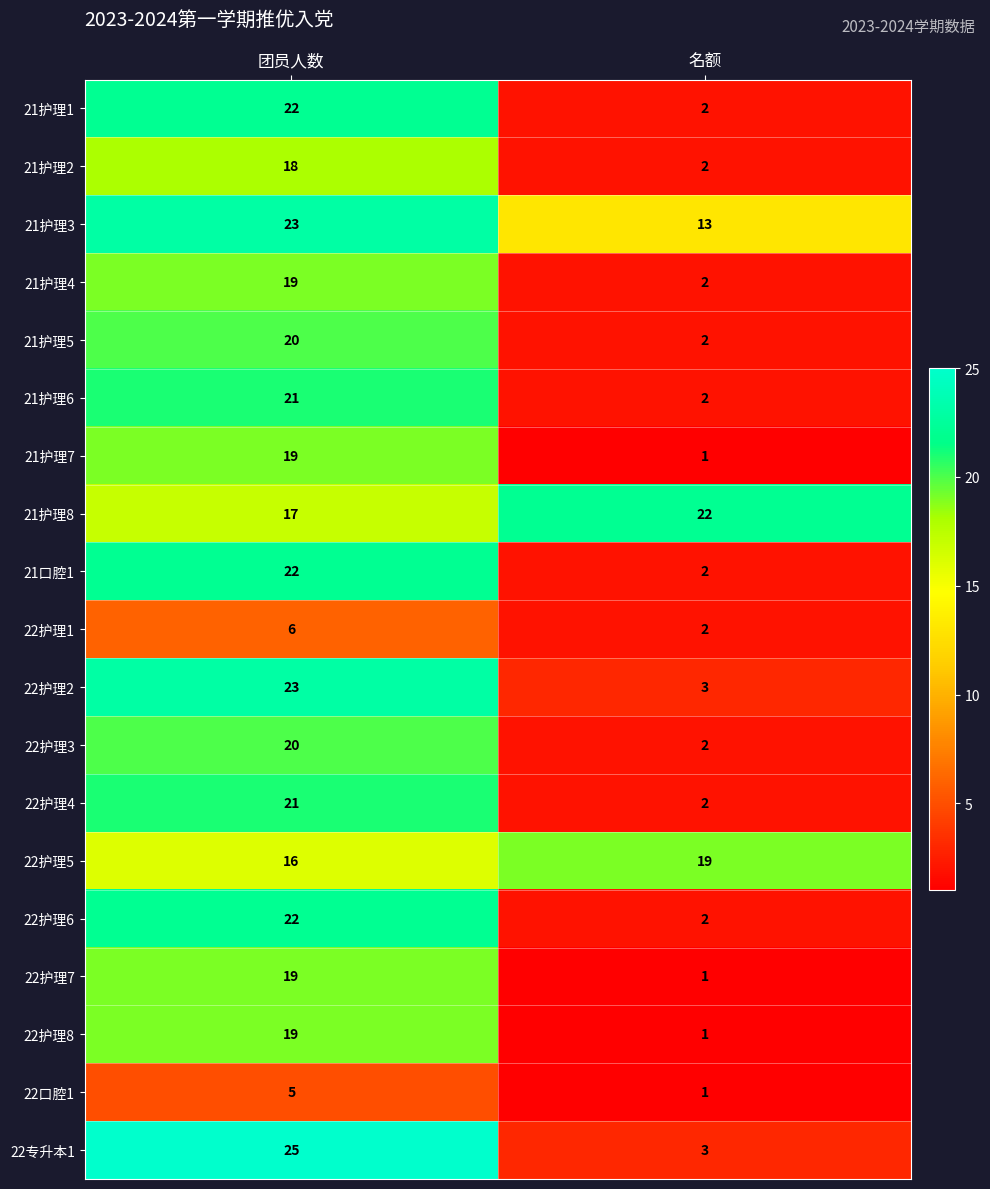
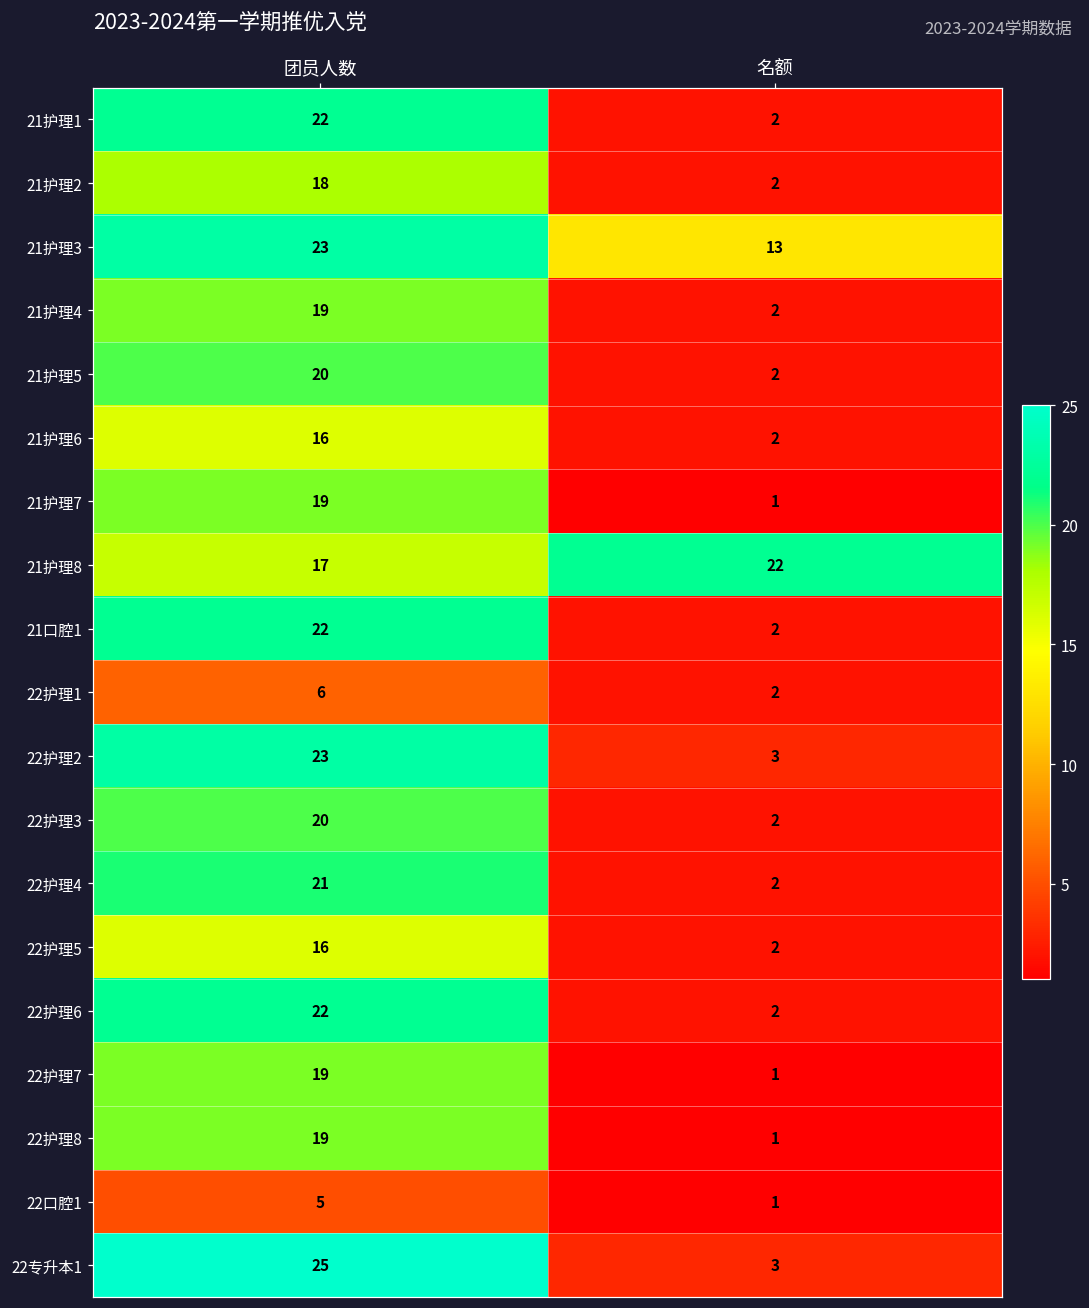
21护理6, 团员人数: 21 -> 16
22护理5, 名额: 19 -> 2
